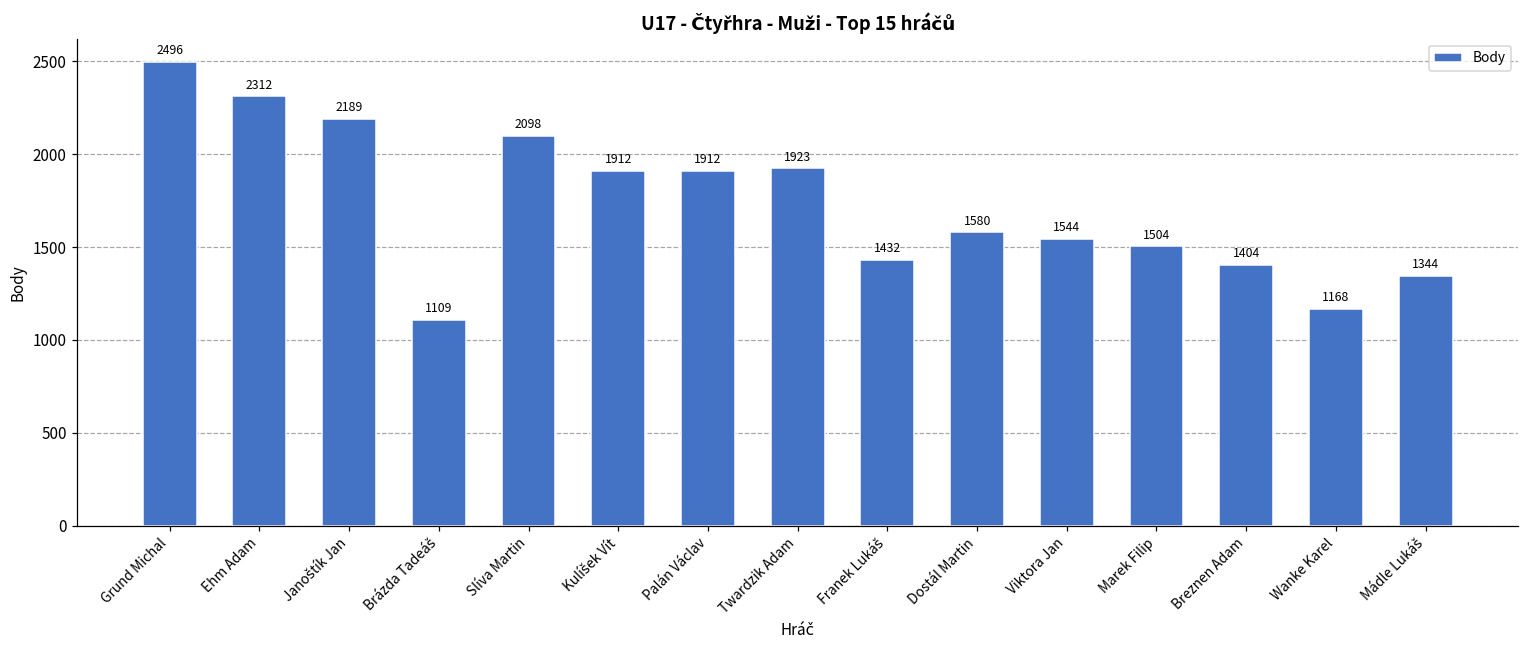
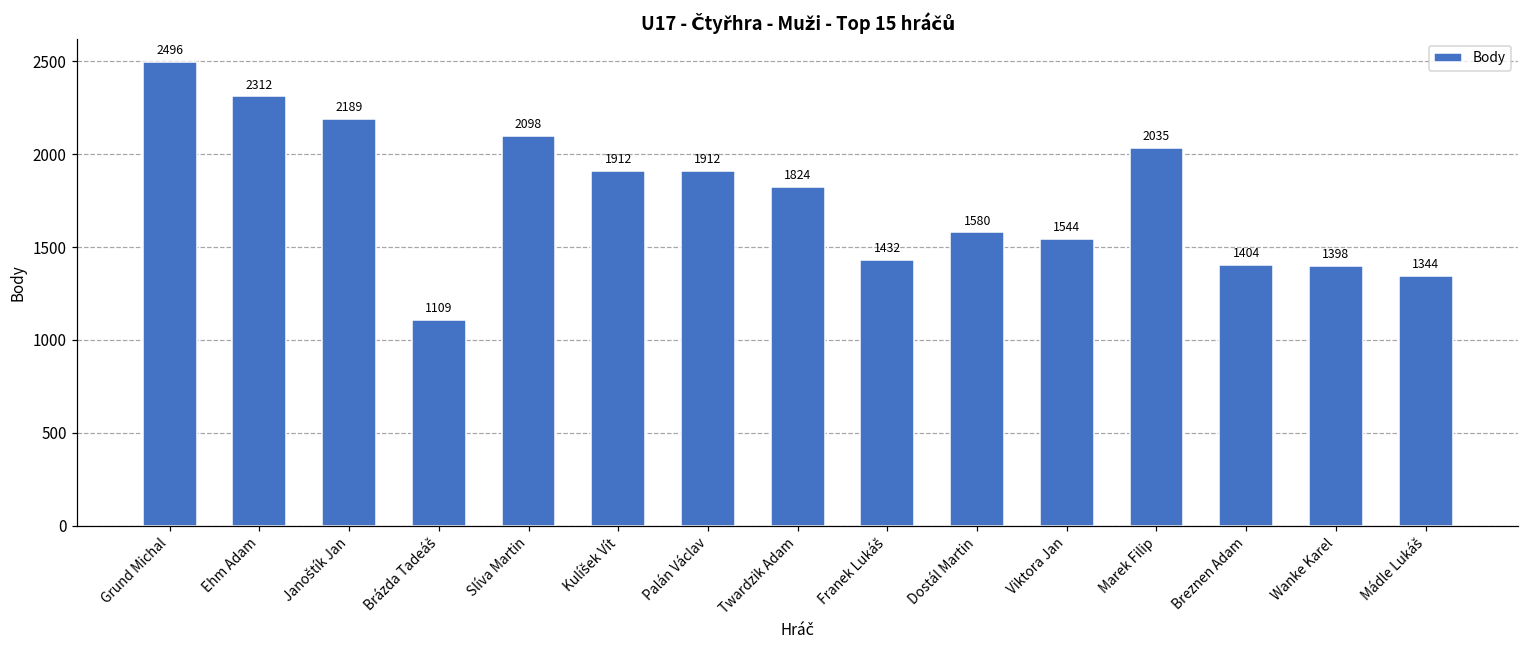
Twardzik Adam: 1923 -> 1824
Marek Filip: 1504 -> 2035
Wanke Karel: 1168 -> 1398
